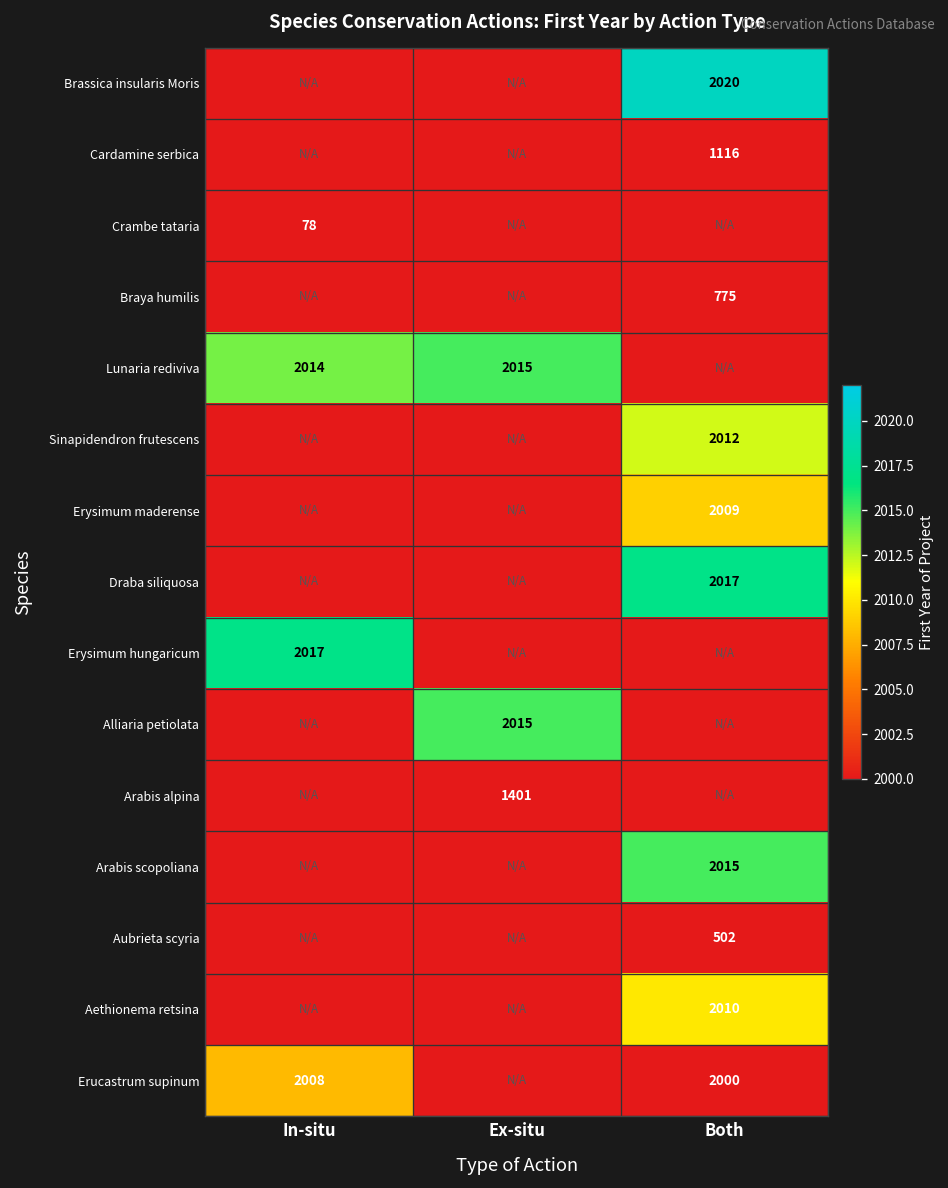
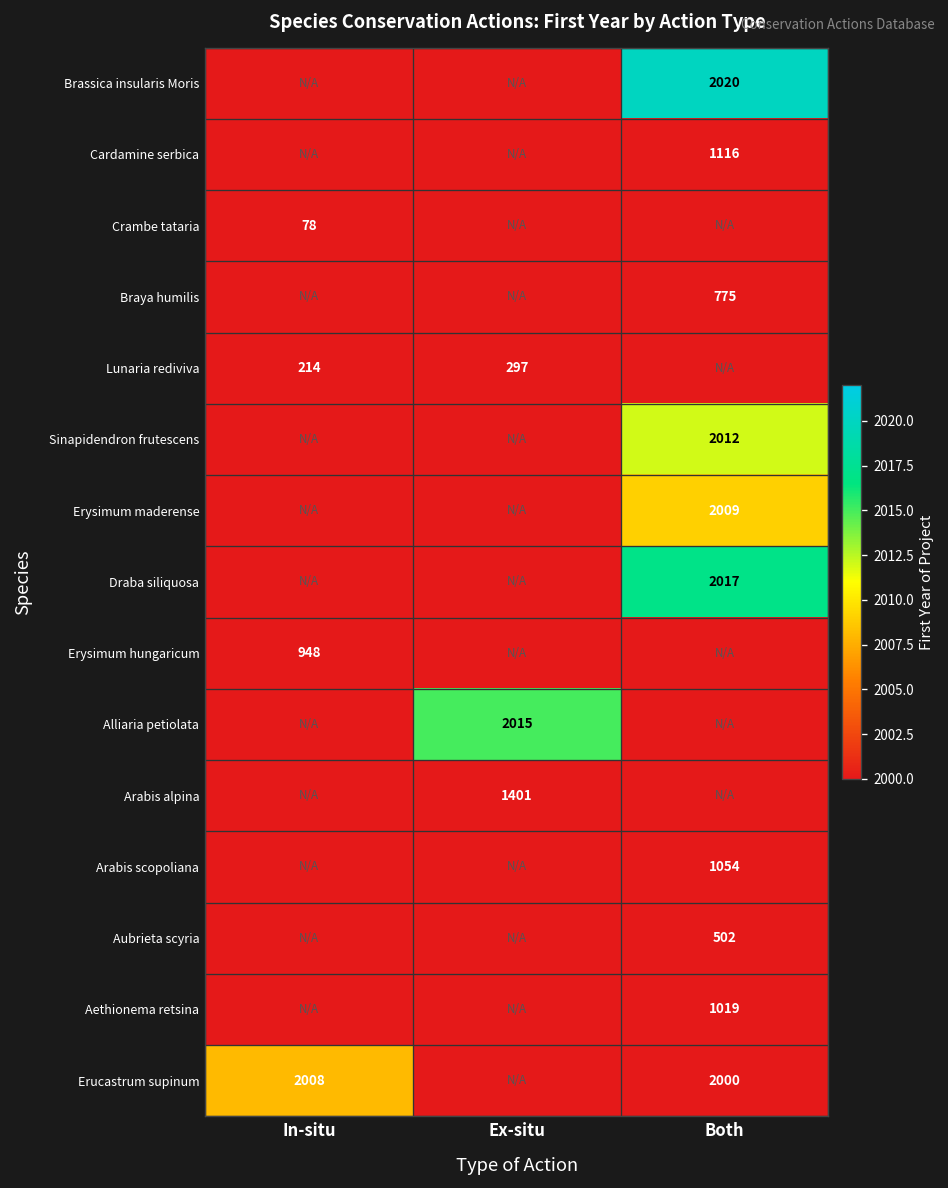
Lunaria rediviva, In-situ: 2014 -> 214
Lunaria rediviva, Ex-situ: 2015 -> 297
Erysimum hungaricum, In-situ: 2017 -> 948
Arabis scopoliana, Both: 2015 -> 1054
Aethionema retsina, Both: 2010 -> 1019
